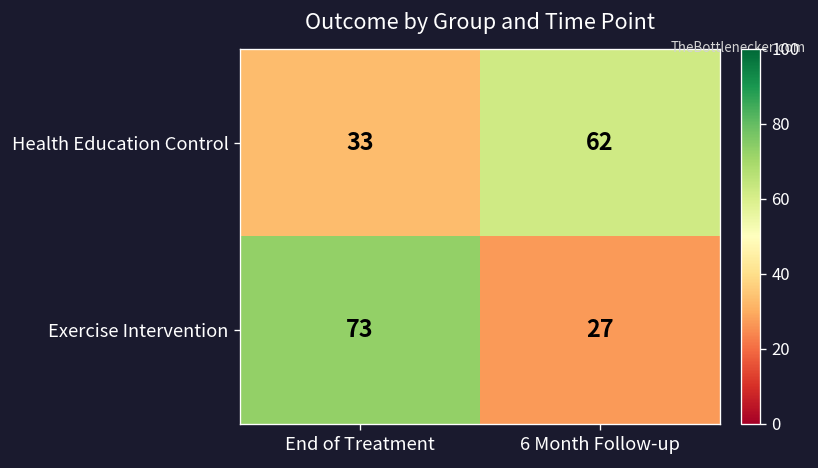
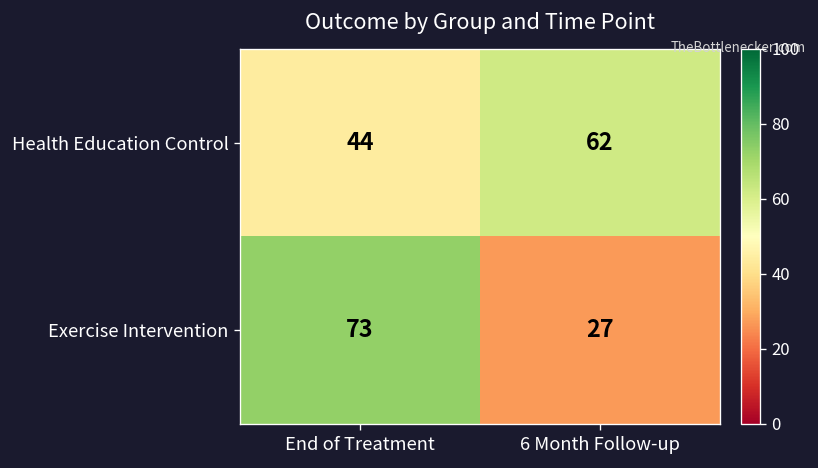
Health Education Control, End of Treatment: 33 -> 44
